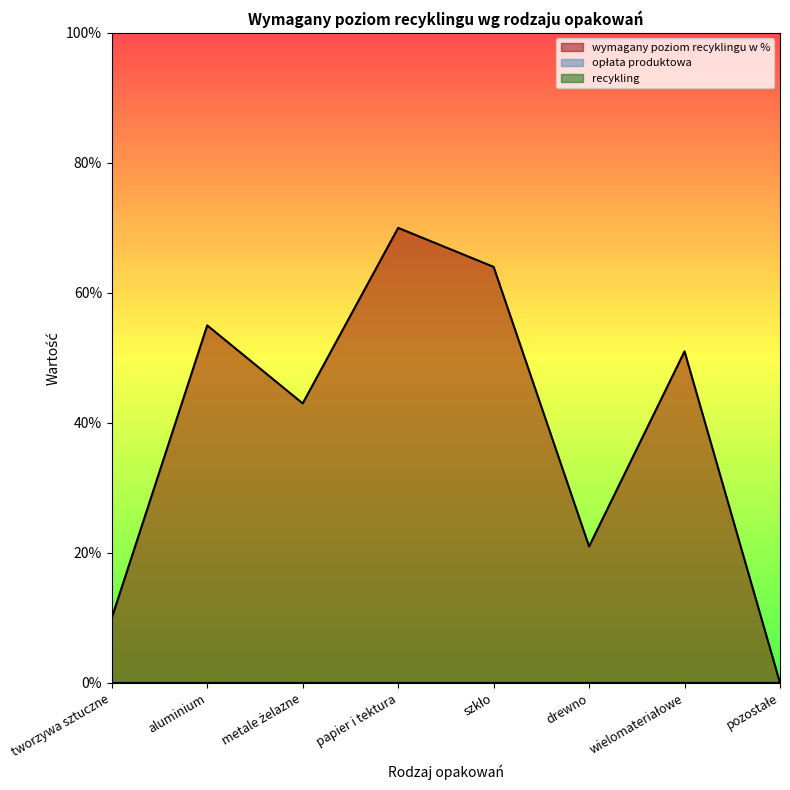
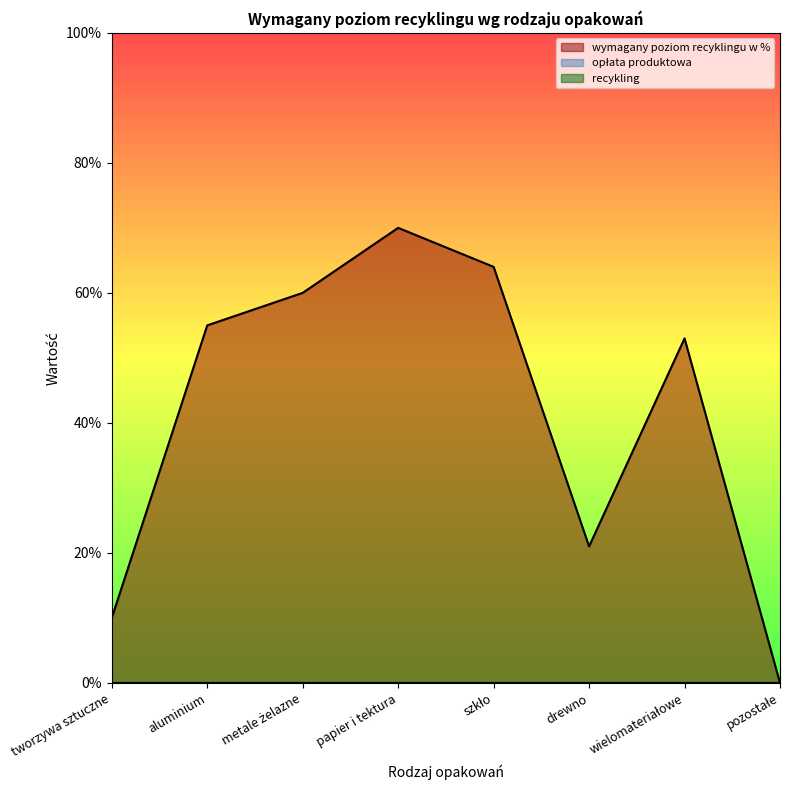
wymagany poziom recyklingu w %, metale żelazne: 43% -> 60%
wymagany poziom recyklingu w %, wielomateriałowe: 51% -> 53%
